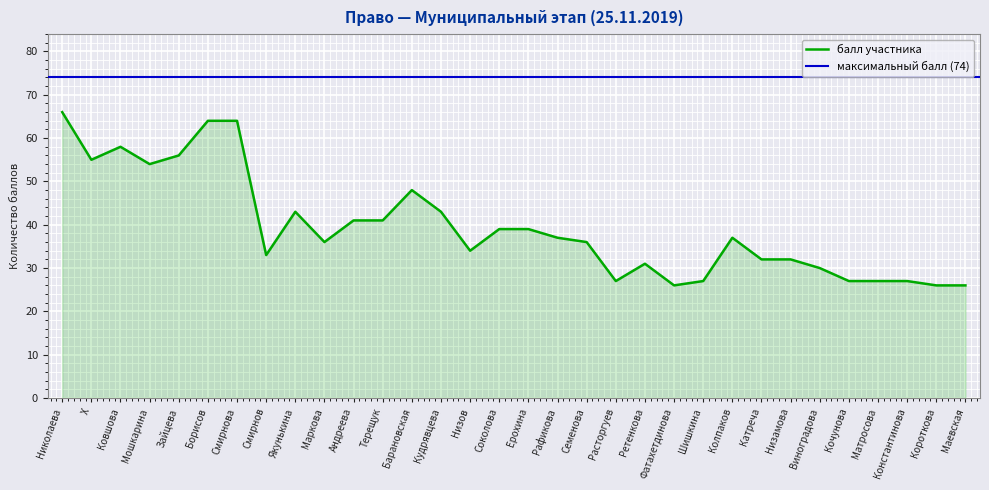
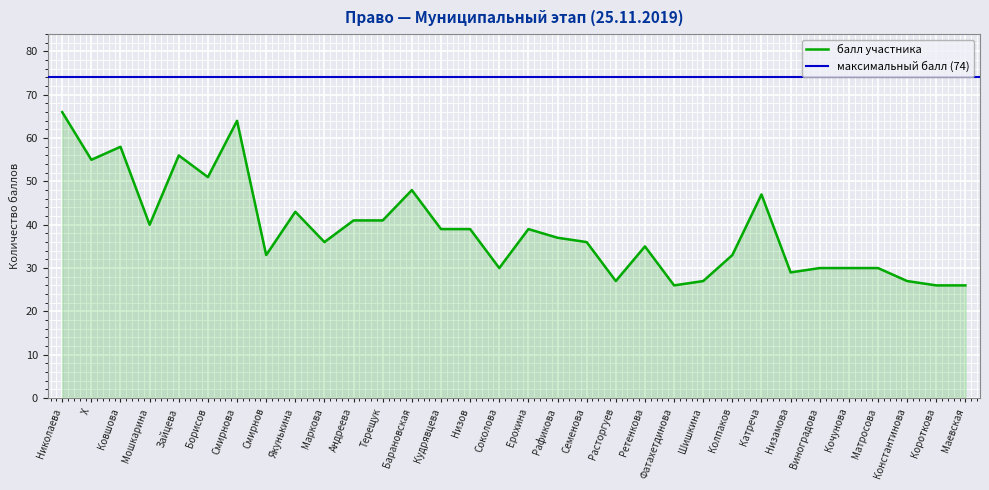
Мошкарина: 54 -> 40
Борисов: 64 -> 51
Кудрявцева: 43 -> 39
Низов: 34 -> 39
Соколова: 39 -> 30
Ретенкова: 31 -> 35
Колпаков: 37 -> 33
Катреча: 32 -> 47
Низамова: 32 -> 29
Кочунова: 27 -> 30
Матросова: 27 -> 30
